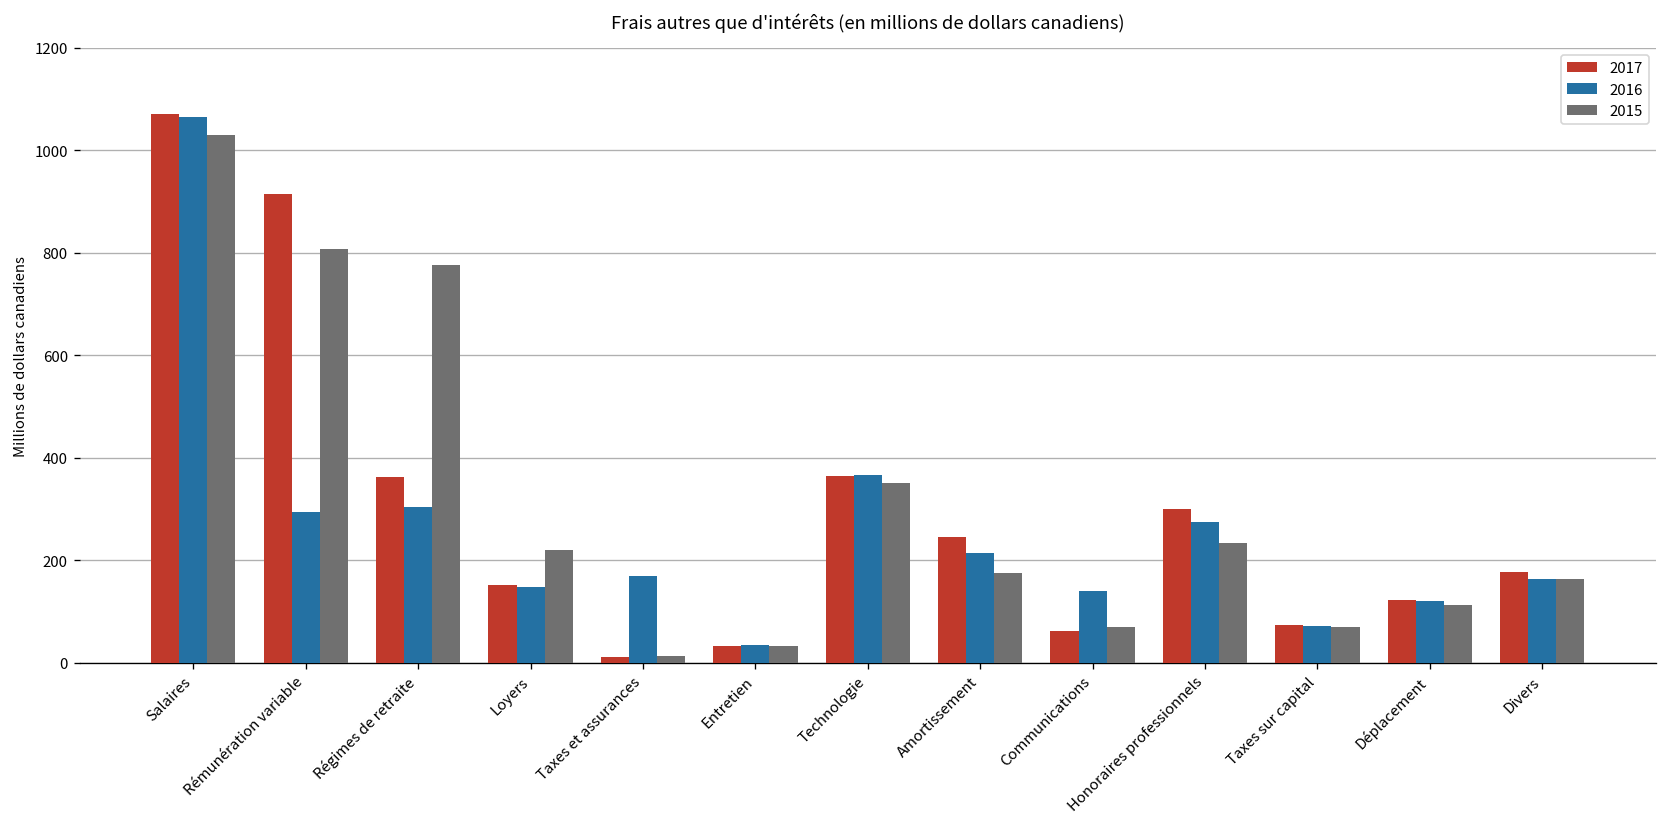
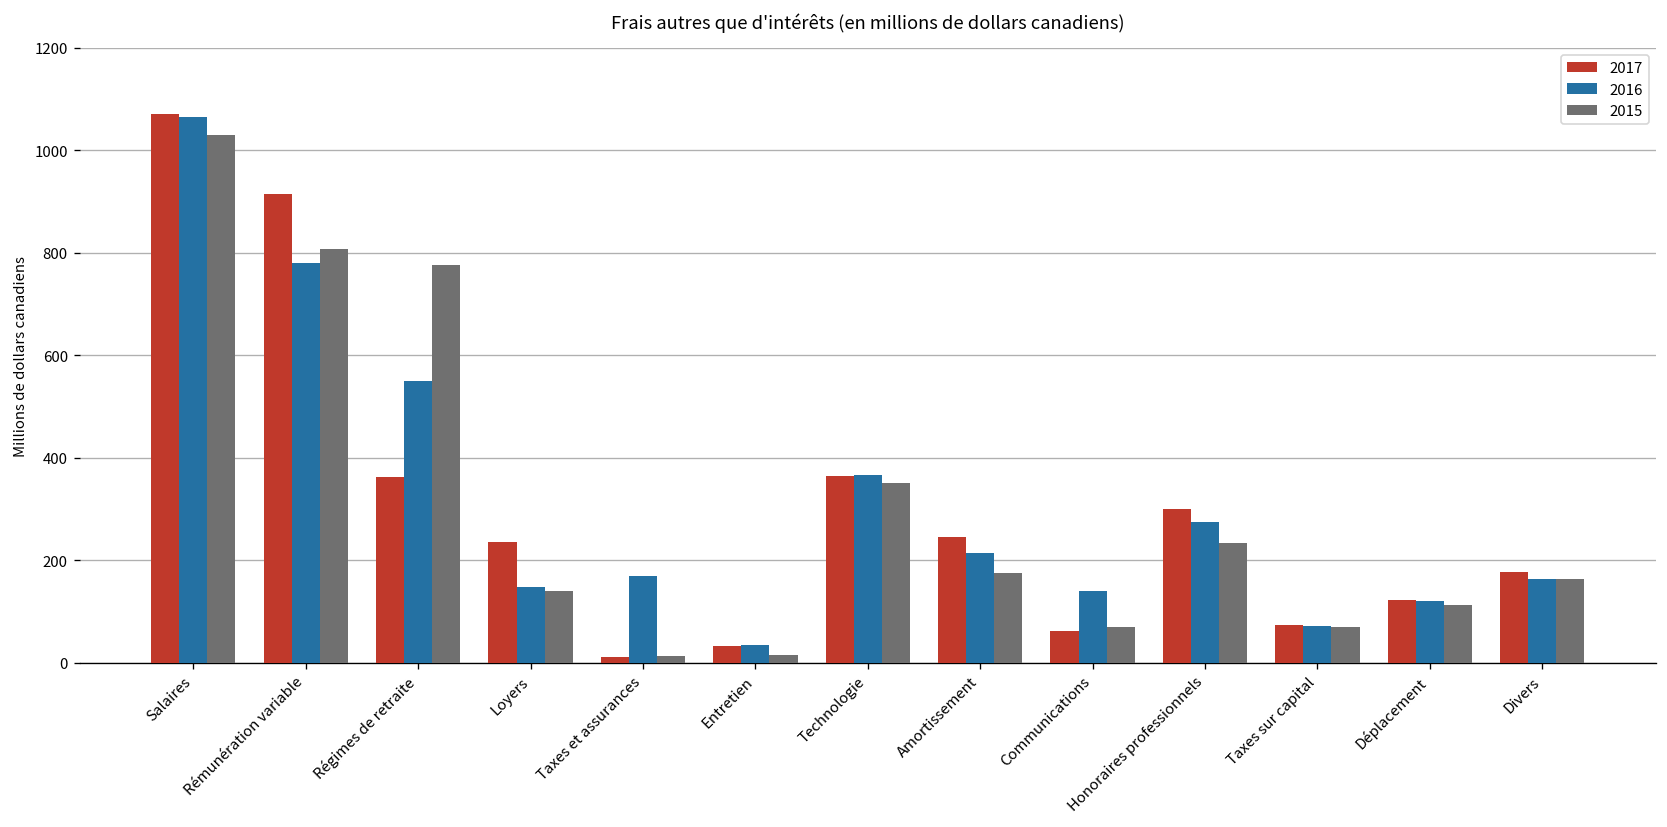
2016, Rémunération variable: 290 -> 780
2016, Régimes de retraite: 300 -> 550
2017, Loyers: 150 -> 240
2015, Loyers: 220 -> 140
2015, Entretien: 30 -> 10
